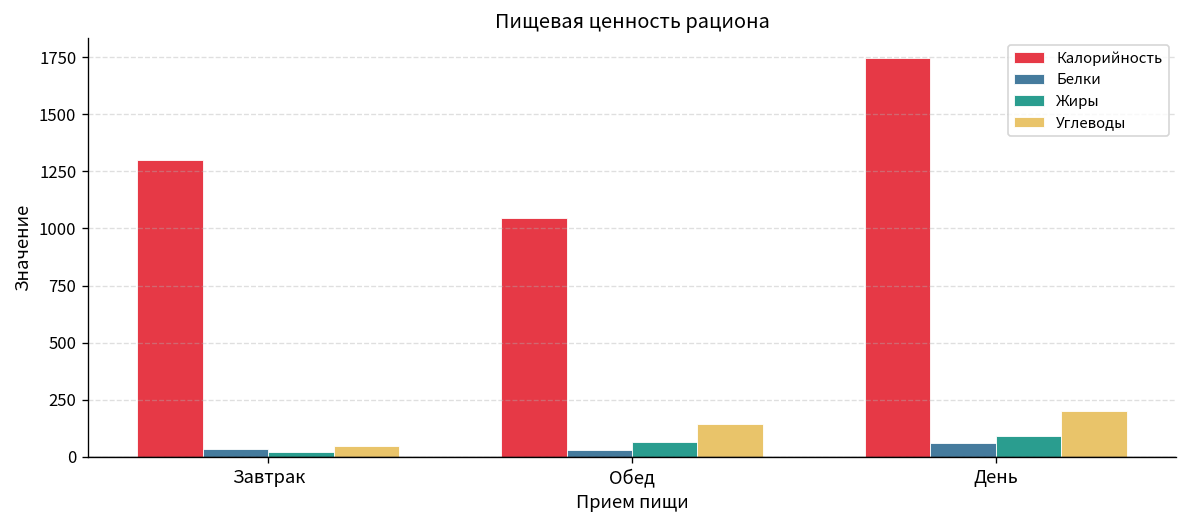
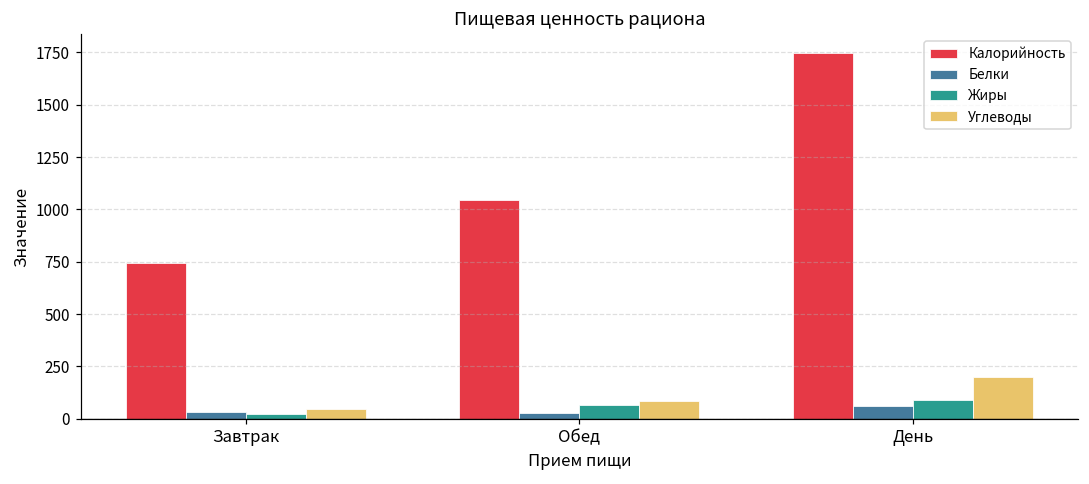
Калорийность, Завтрак: 1300 -> 750
Углеводы, Обед: 140 -> 90
